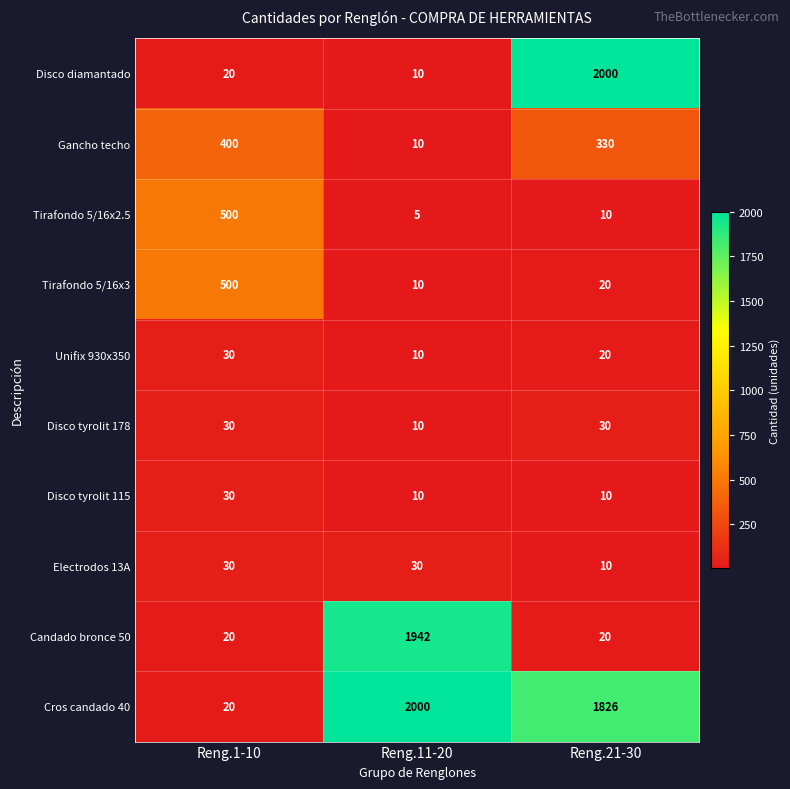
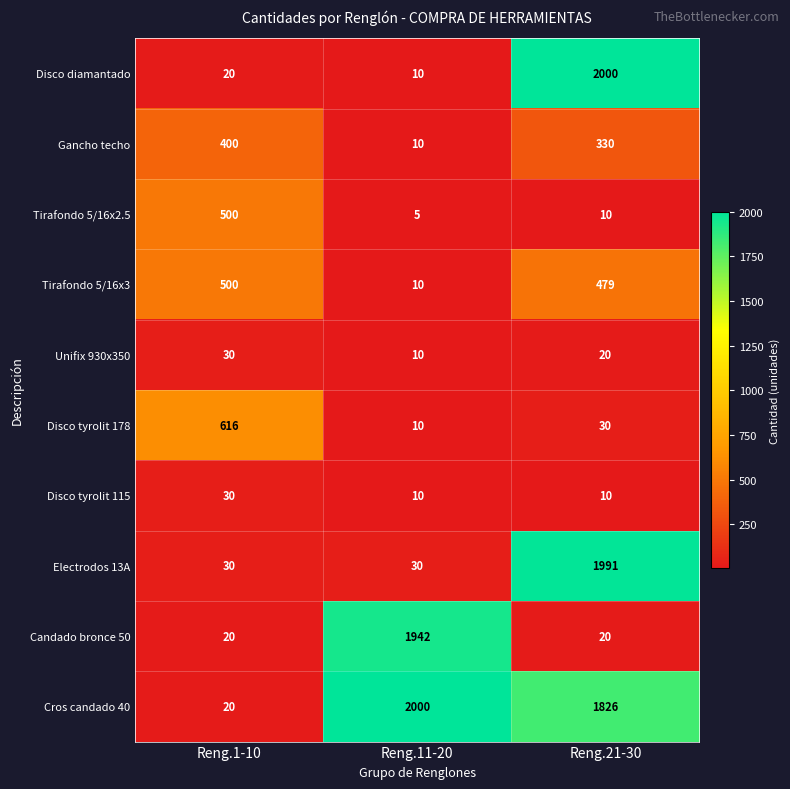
Tirafondo 5/16x3, Reng.21-30: 20 -> 479
Disco tyrolit 178, Reng.1-10: 30 -> 616
Electrodos 13A, Reng.21-30: 10 -> 1991
